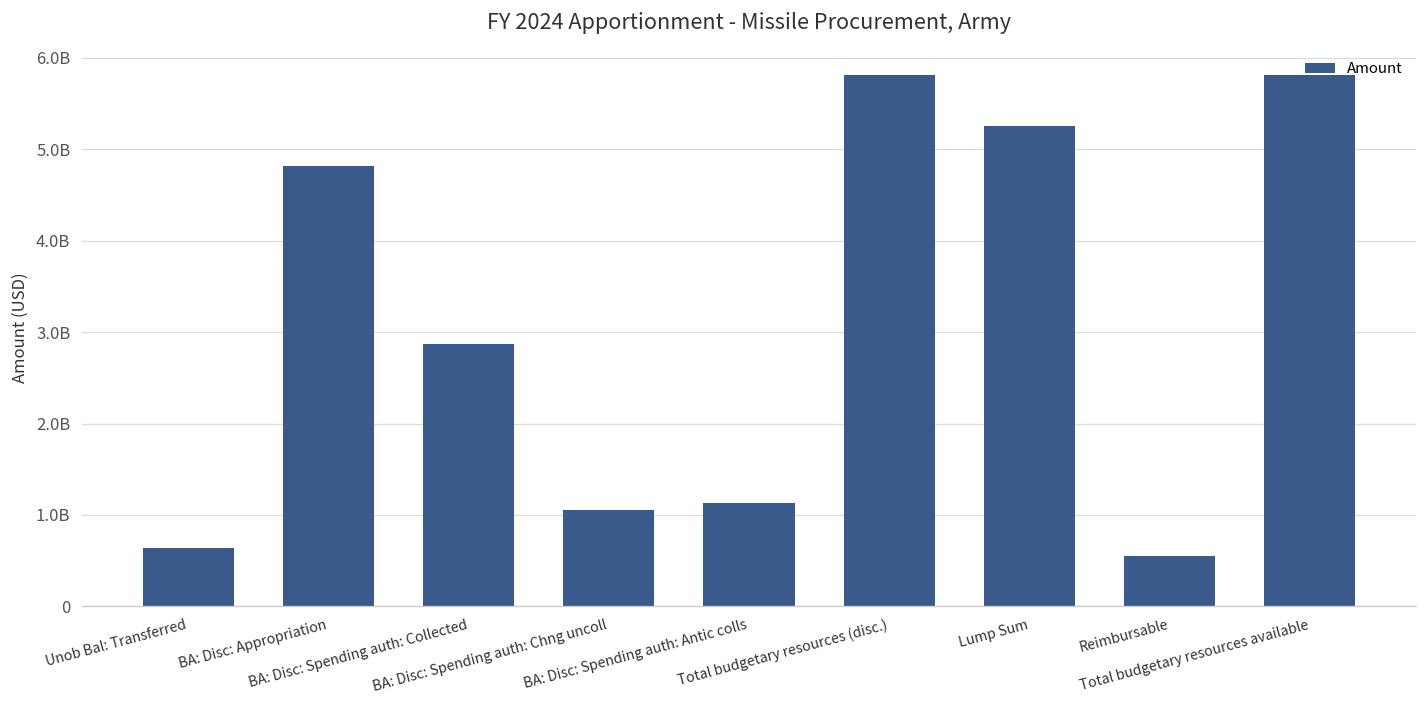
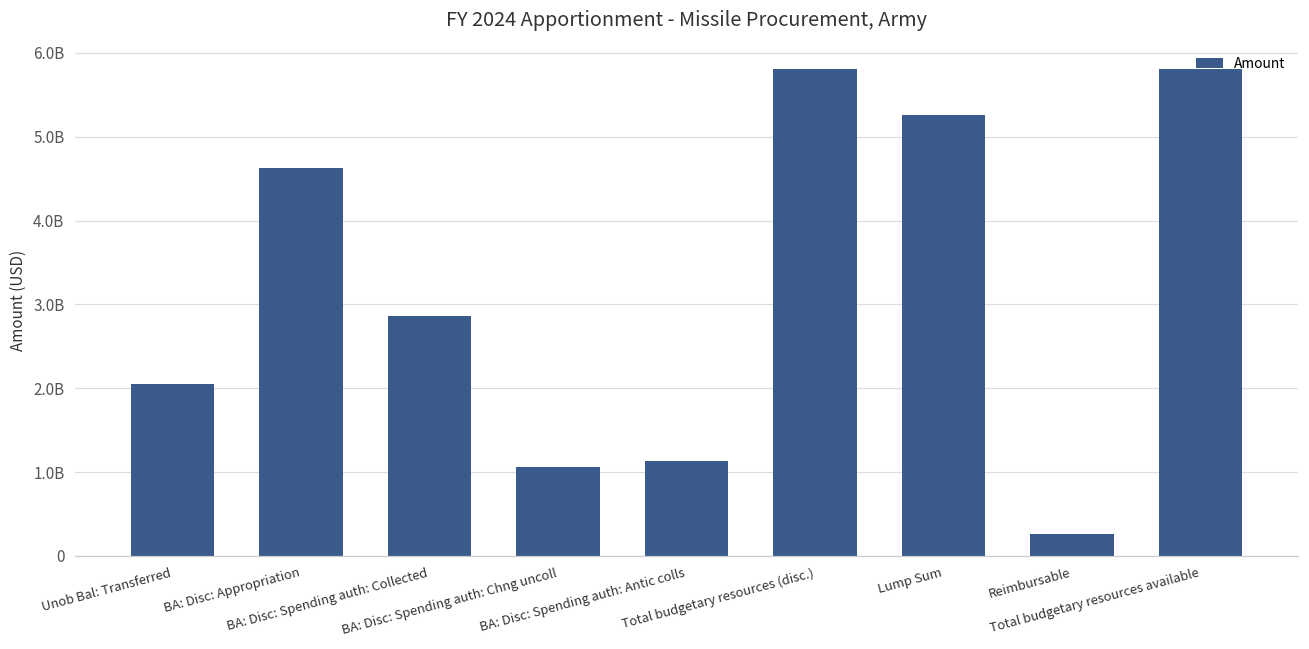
Unob Bal: Transferred: 600000000 -> 2100000000
BA: Disc: Appropriation: 4800000000 -> 4600000000
Reimbursable: 600000000 -> 300000000
